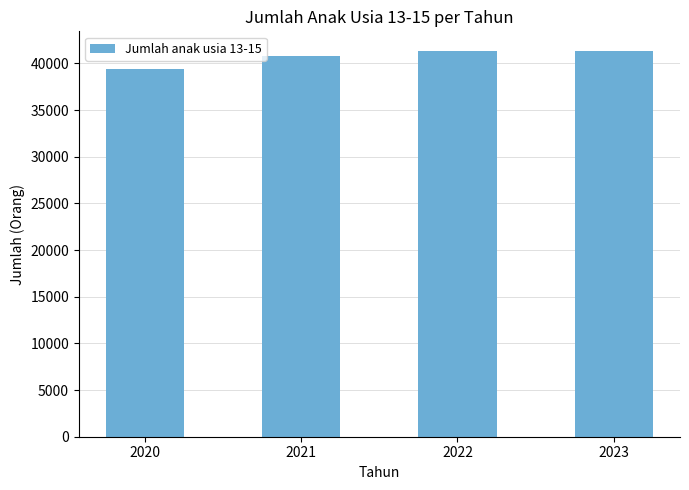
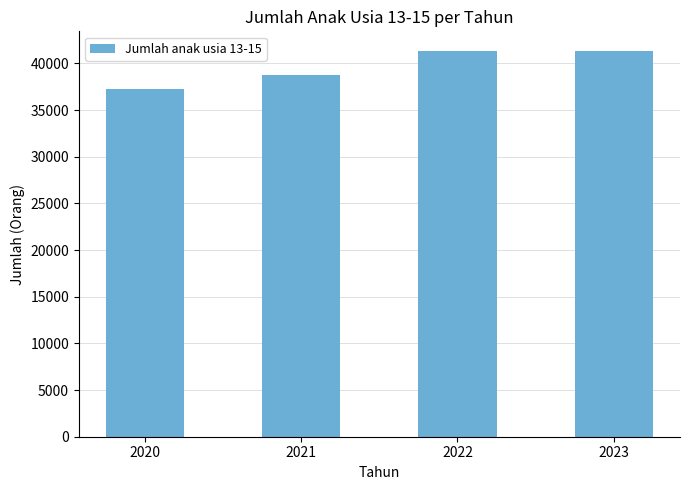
2020: 39000 -> 37000
2021: 41000 -> 39000
